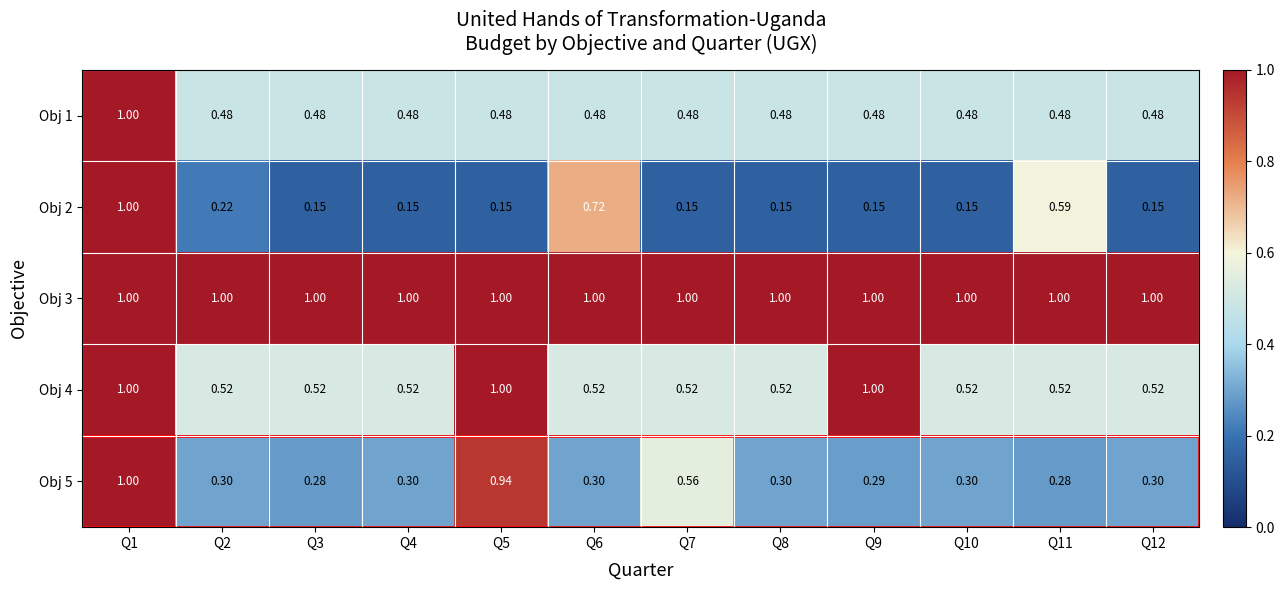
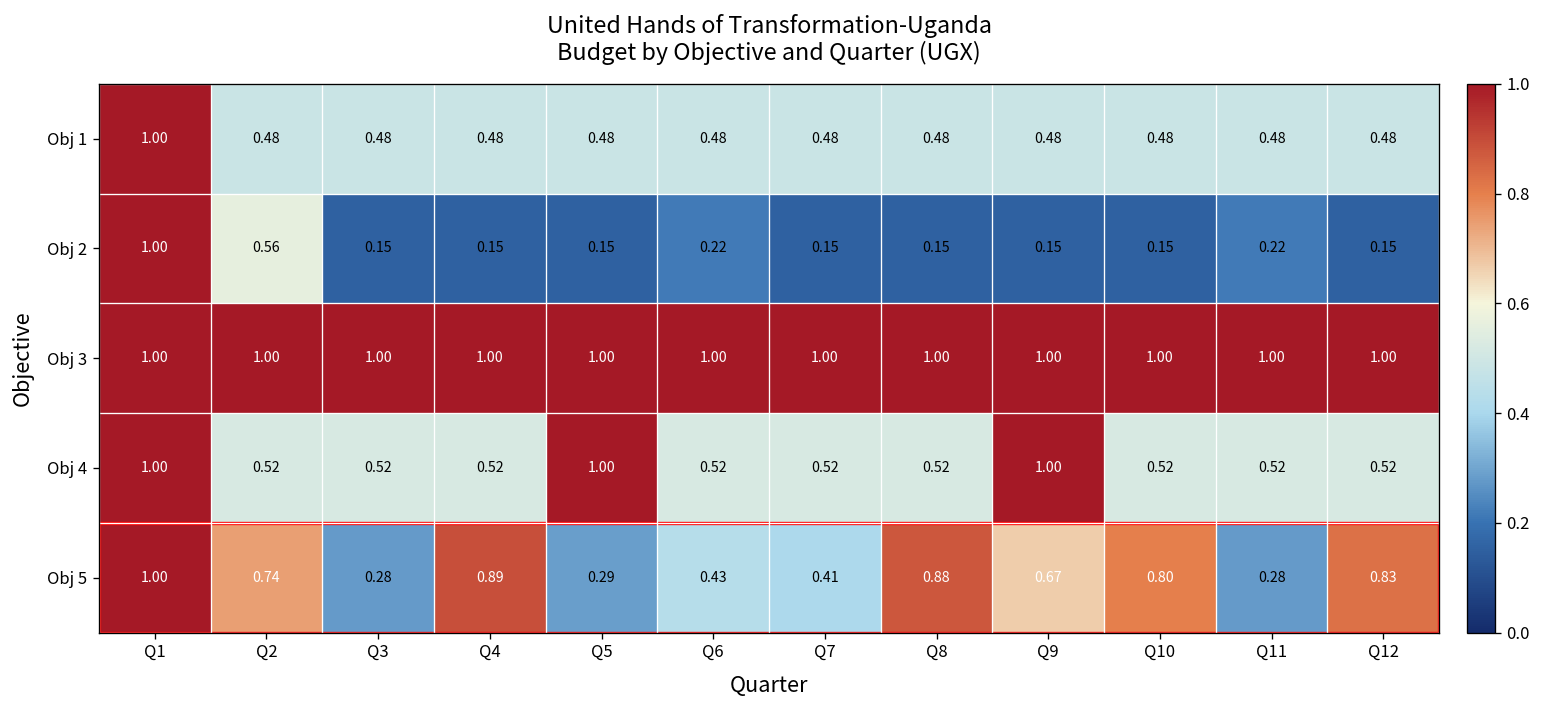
Obj 2, Q2: 0.22 -> 0.56
Obj 2, Q6: 0.72 -> 0.22
Obj 2, Q11: 0.59 -> 0.22
Obj 5, Q2: 0.30 -> 0.74
Obj 5, Q4: 0.30 -> 0.89
Obj 5, Q5: 0.94 -> 0.29
Obj 5, Q6: 0.30 -> 0.43
Obj 5, Q7: 0.56 -> 0.41
Obj 5, Q8: 0.30 -> 0.88
Obj 5, Q9: 0.29 -> 0.67
Obj 5, Q10: 0.30 -> 0.80
Obj 5, Q12: 0.30 -> 0.83
